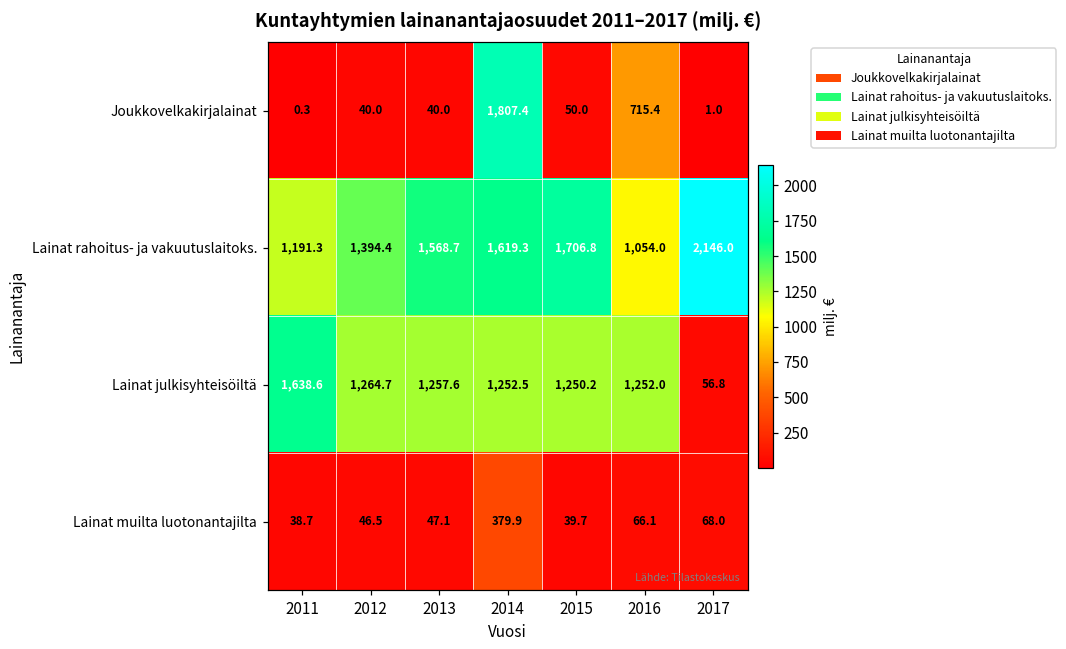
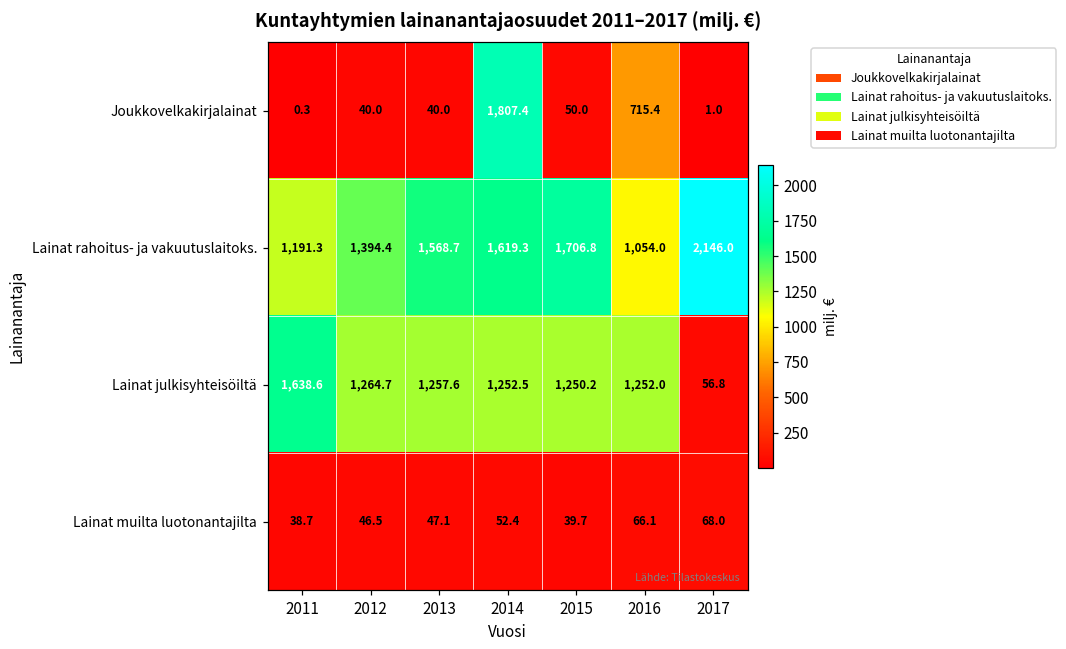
Lainat muilta luotonantajilta, 2014: 379.9 -> 52.4
